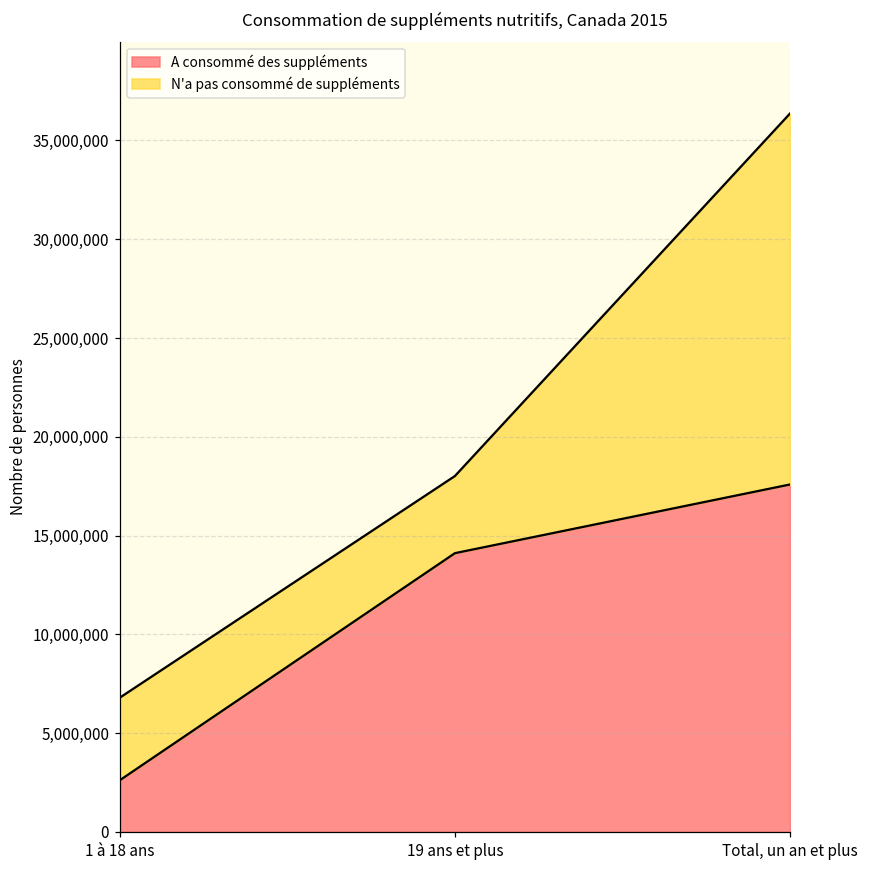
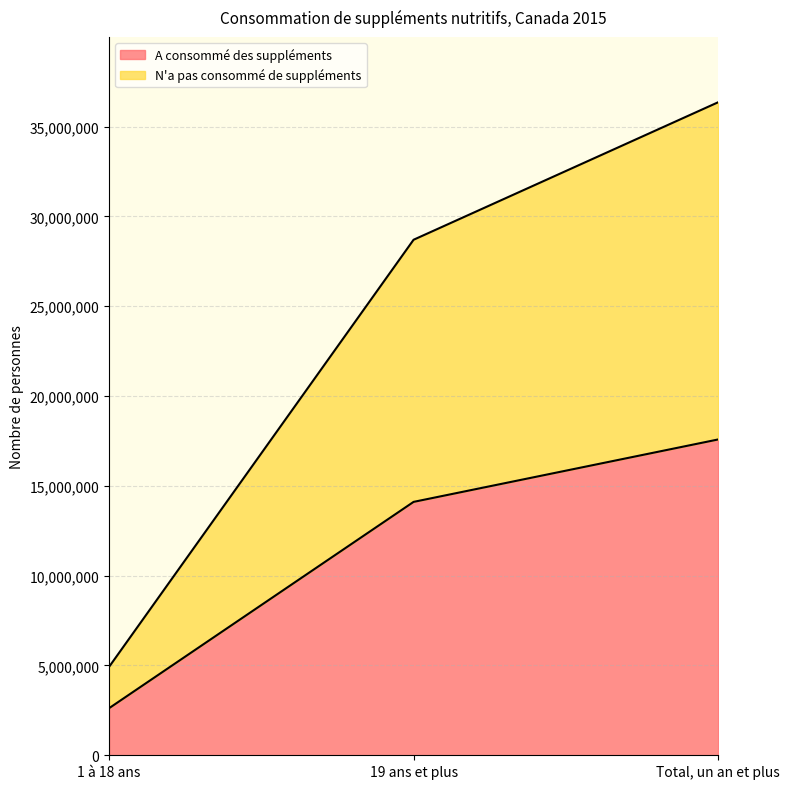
N'a pas consommé de suppléments, 1 à 18 ans: 4,200,000 -> 2,300,000
N'a pas consommé de suppléments, 19 ans et plus: 3,900,000 -> 14,600,000
